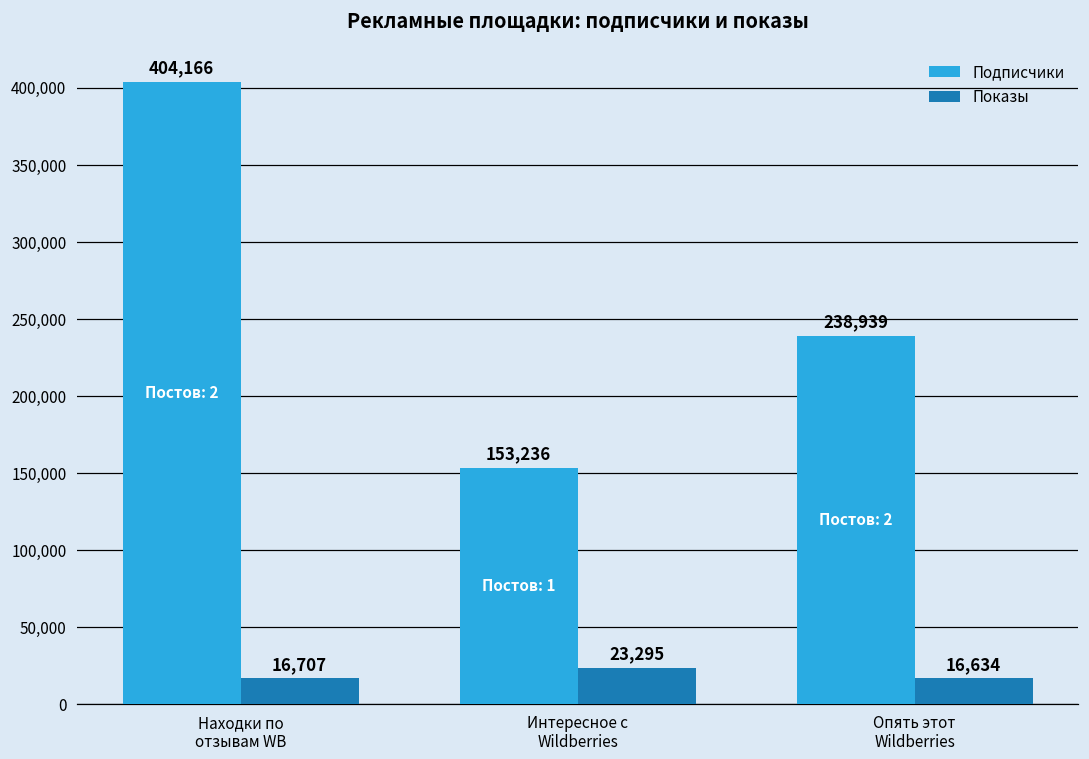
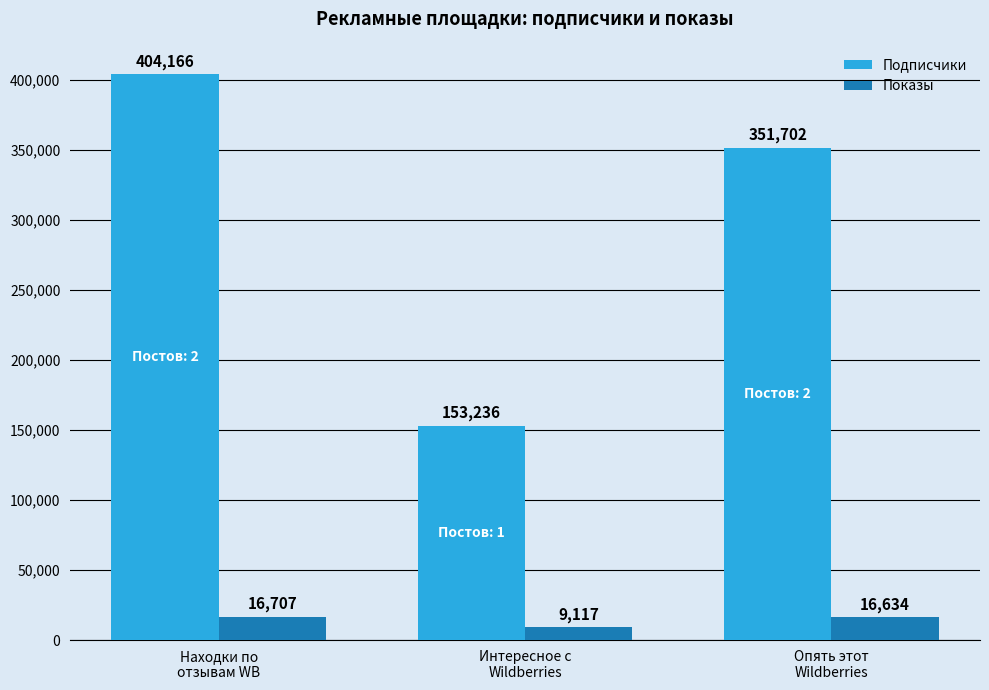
Показы, Интересное с Wildberries: 23,295 -> 9,117
Подписчики, Опять этот Wildberries: 238,939 -> 351,702
